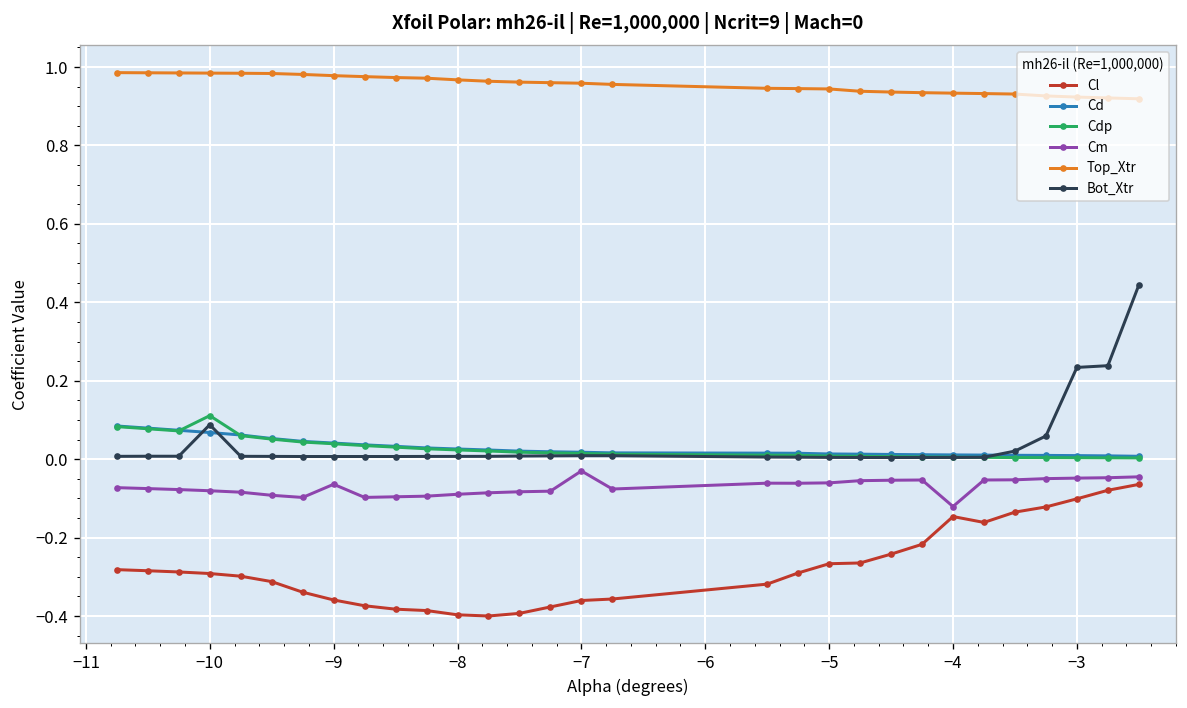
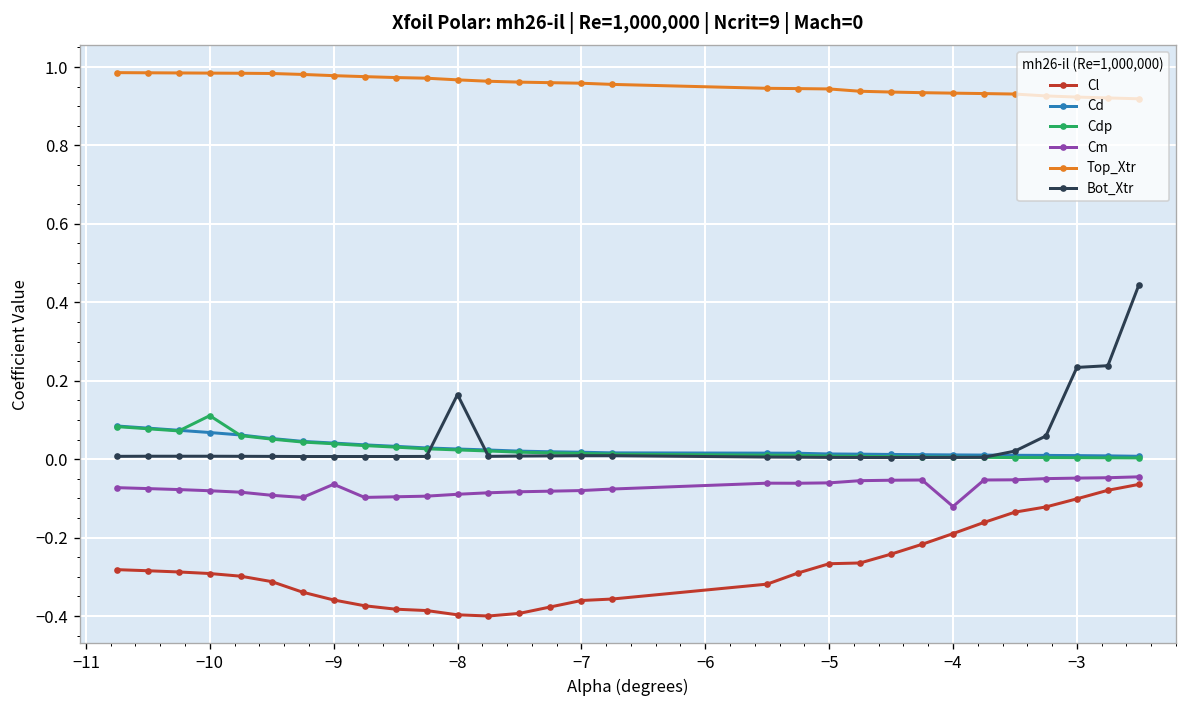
Bot_Xtr, −10: 0.09 -> 0.01
Bot_Xtr, −8: 0.01 -> 0.16
Cm, −7: -0.03 -> -0.08
Cl, −4: -0.15 -> -0.19
